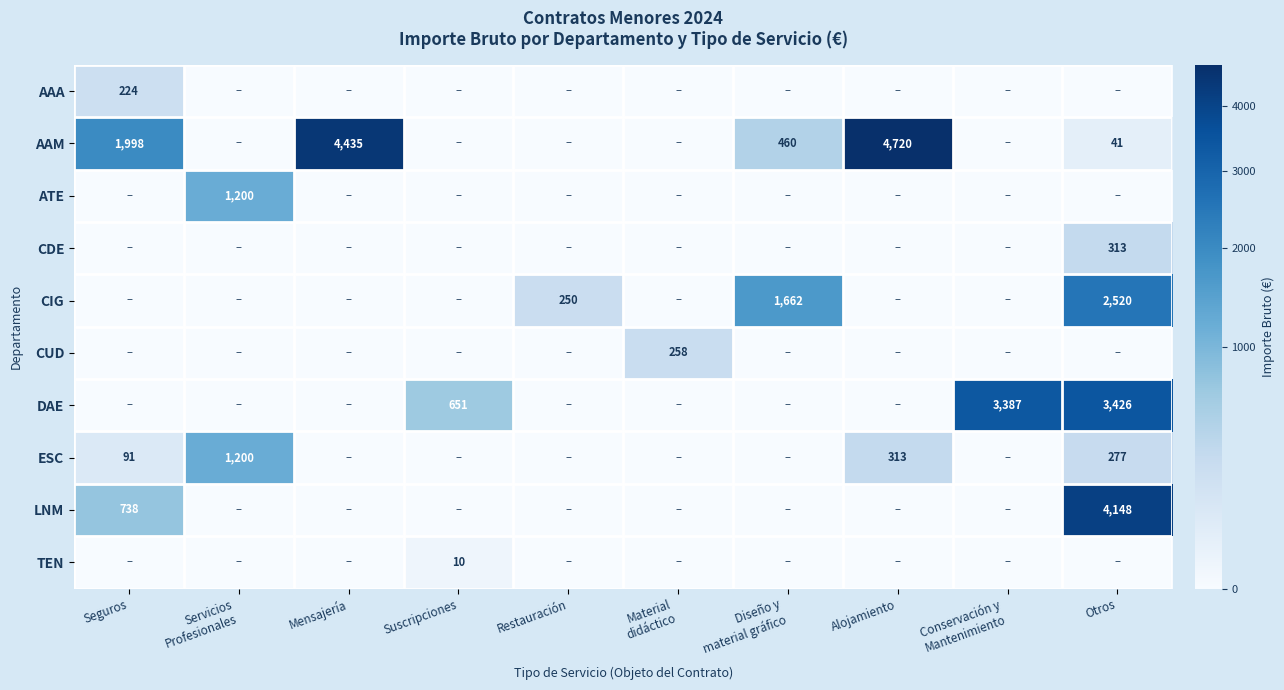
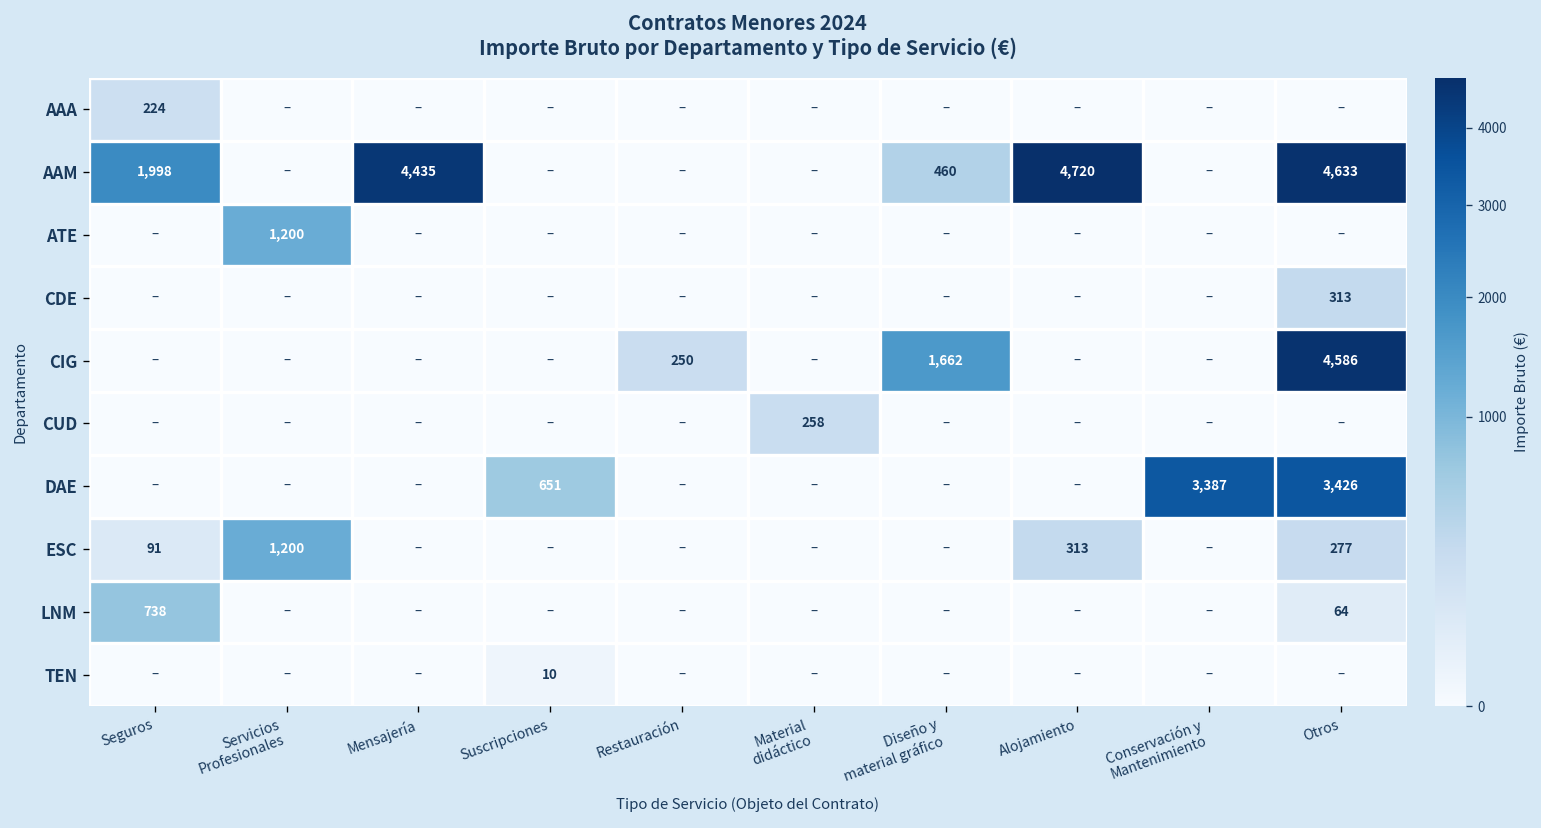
AAM, Otros: 41 -> 4,633
CIG, Otros: 2,520 -> 4,586
LNM, Otros: 4,148 -> 64
